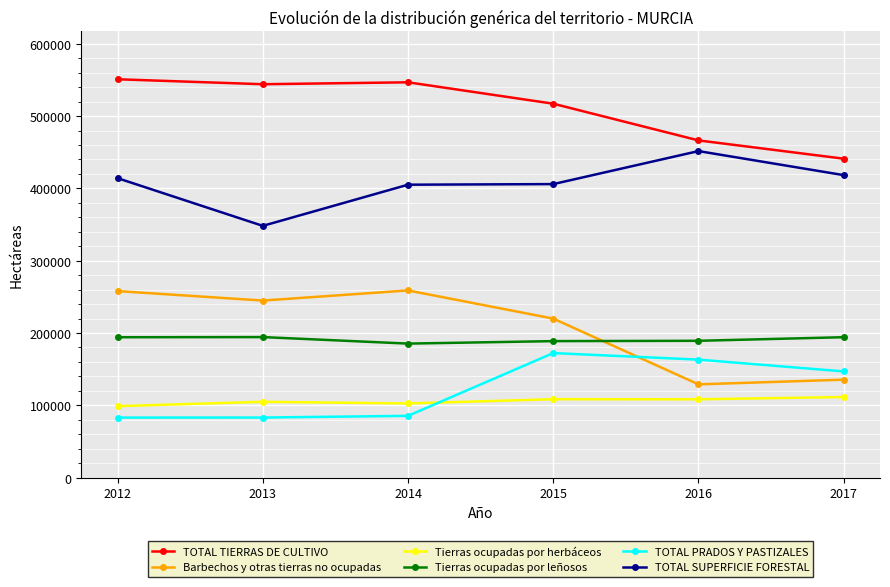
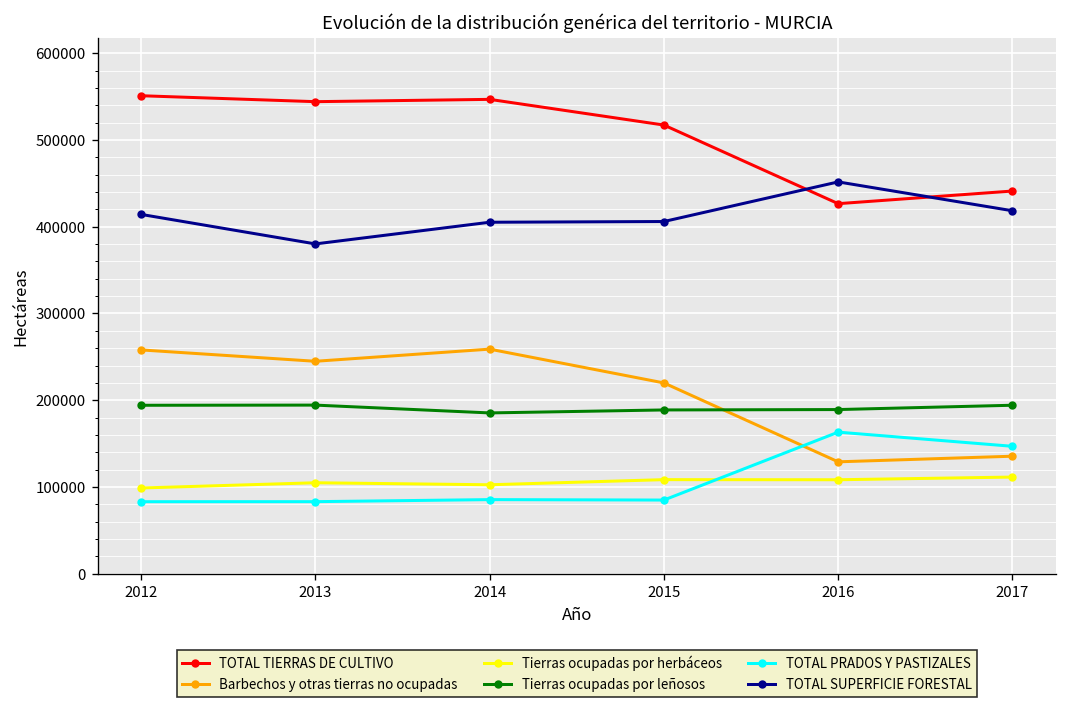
TOTAL SUPERFICIE FORESTAL, 2013: 350000 -> 380000
TOTAL PRADOS Y PASTIZALES, 2015: 170000 -> 80000
TOTAL TIERRAS DE CULTIVO, 2016: 470000 -> 430000
